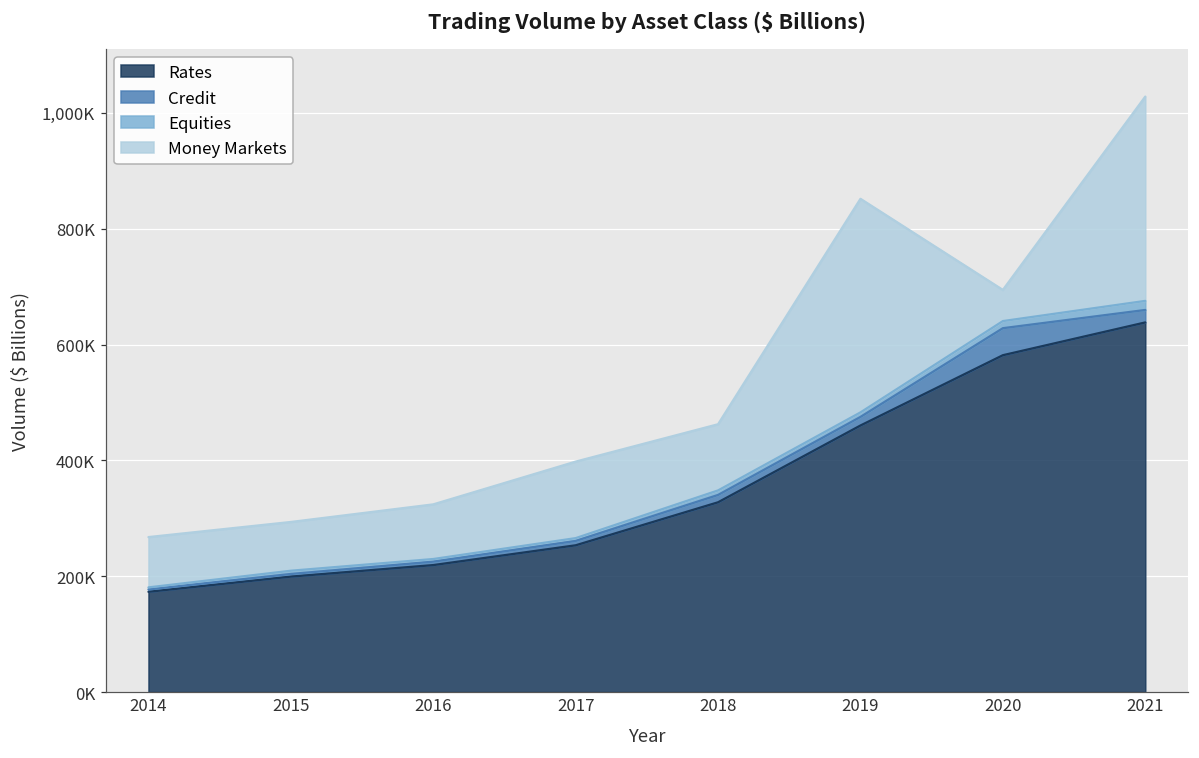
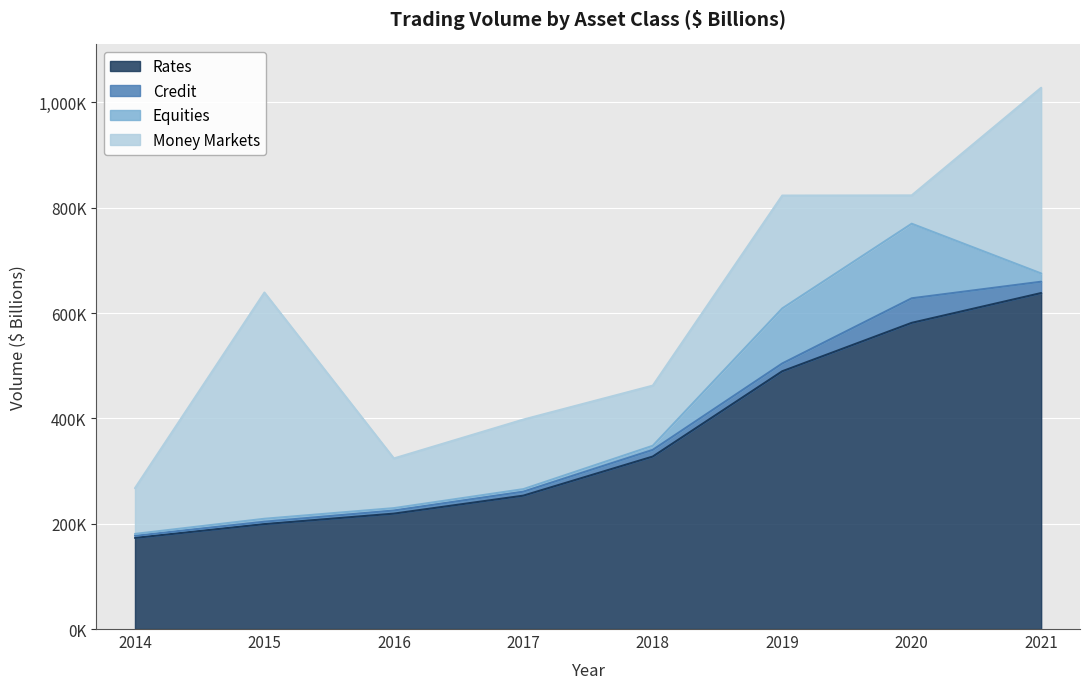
Money Markets, 2015: 80,000 -> 430,000
Rates, 2019: 460,000 -> 490,000
Equities, 2019: 10,000 -> 100,000
Money Markets, 2019: 370,000 -> 210,000
Equities, 2020: 10,000 -> 140,000
